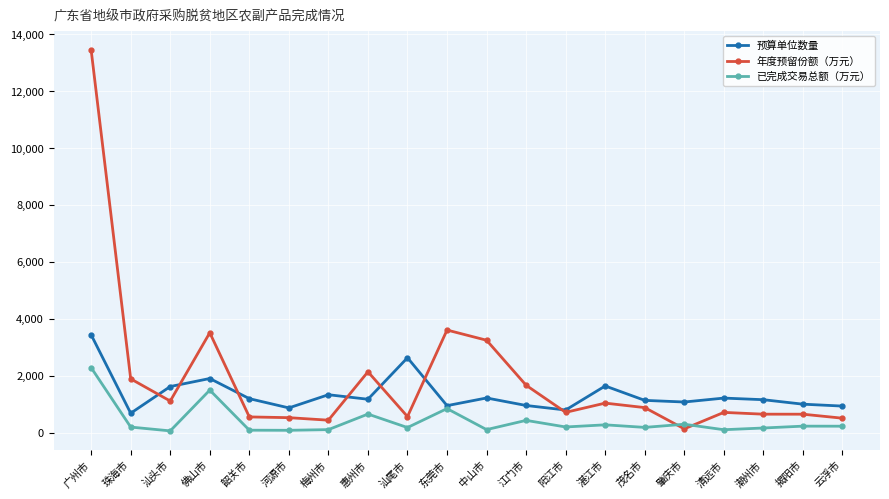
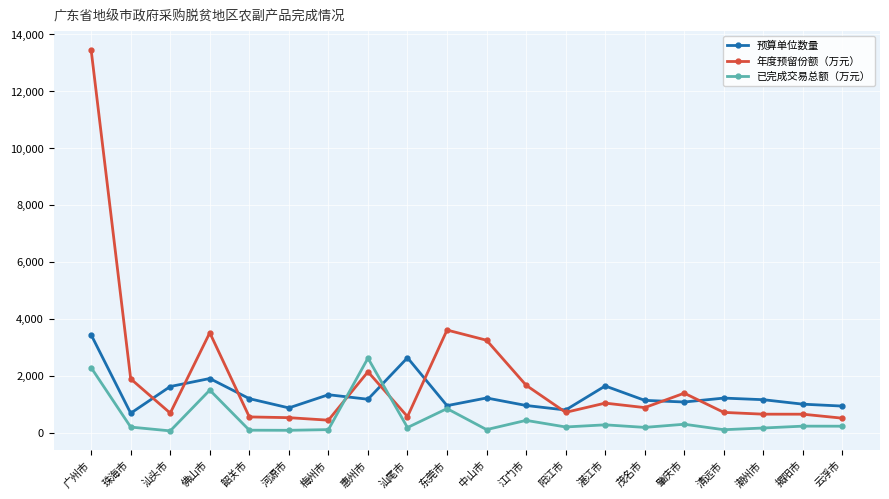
年度预留份额（万元）, 汕头市: 1,100 -> 700
已完成交易总额（万元）, 惠州市: 700 -> 2,600
年度预留份额（万元）, 肇庆市: 100 -> 1,400
